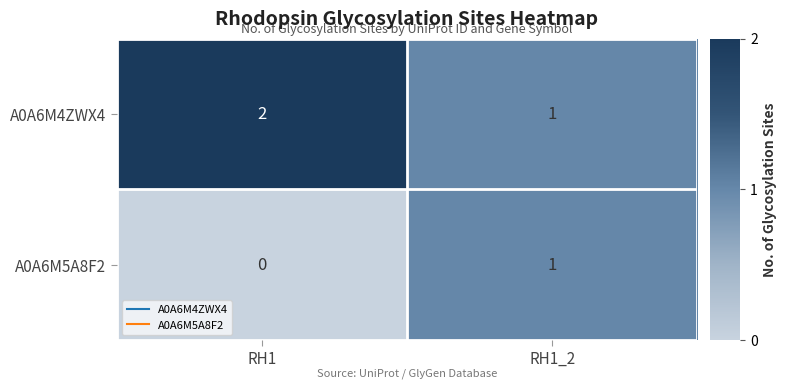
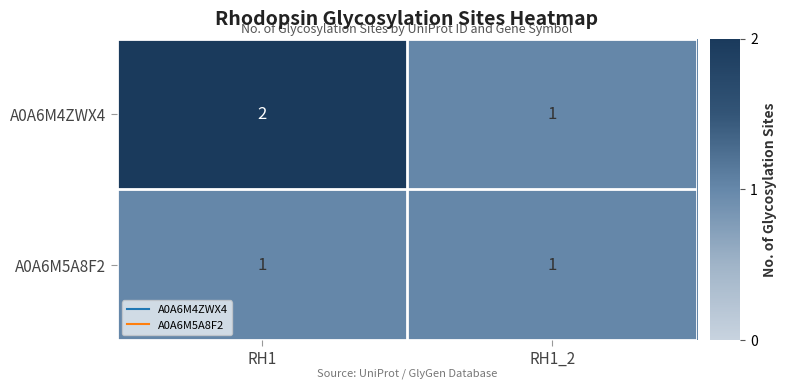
A0A6M5A8F2, RH1: 0 -> 1
